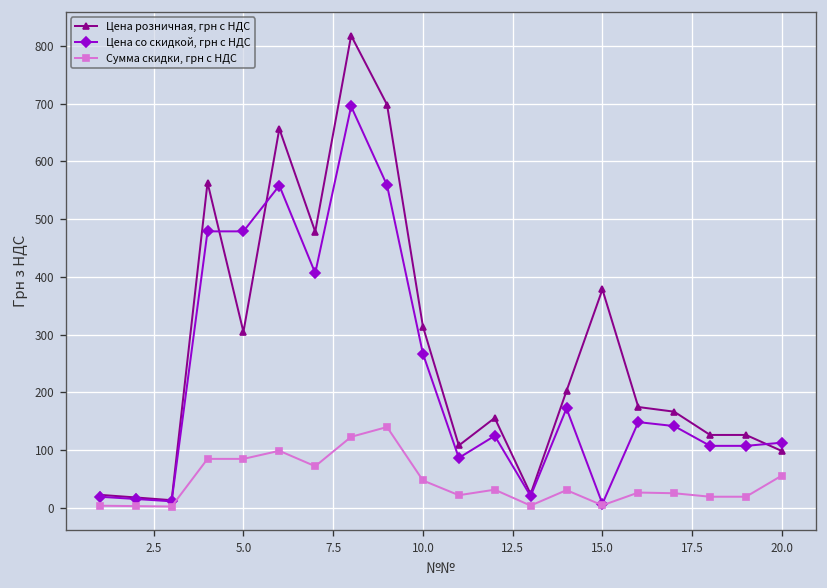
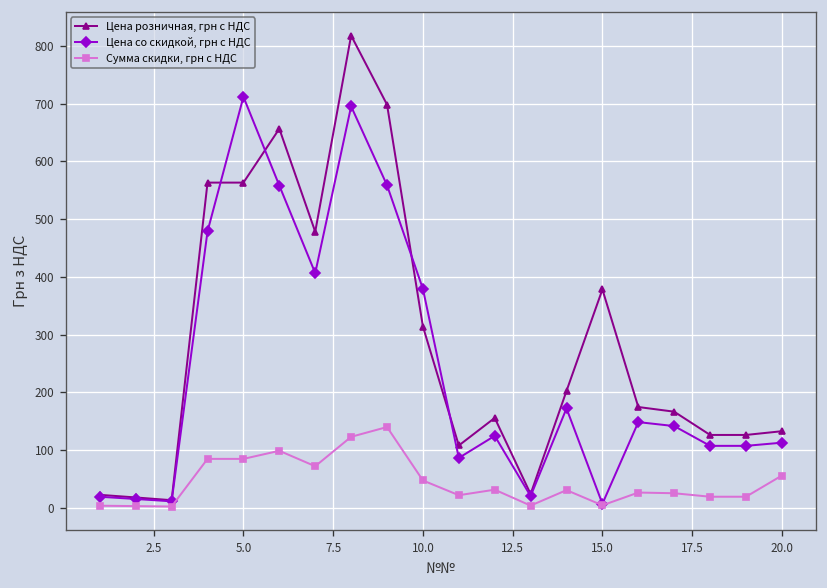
Цена розничная, грн с НДС, 5.0: 300 -> 560
Цена со скидкой, грн с НДС, 5.0: 480 -> 710
Цена со скидкой, грн с НДС, 10.0: 270 -> 380
Цена розничная, грн с НДС, 20.0: 100 -> 130
